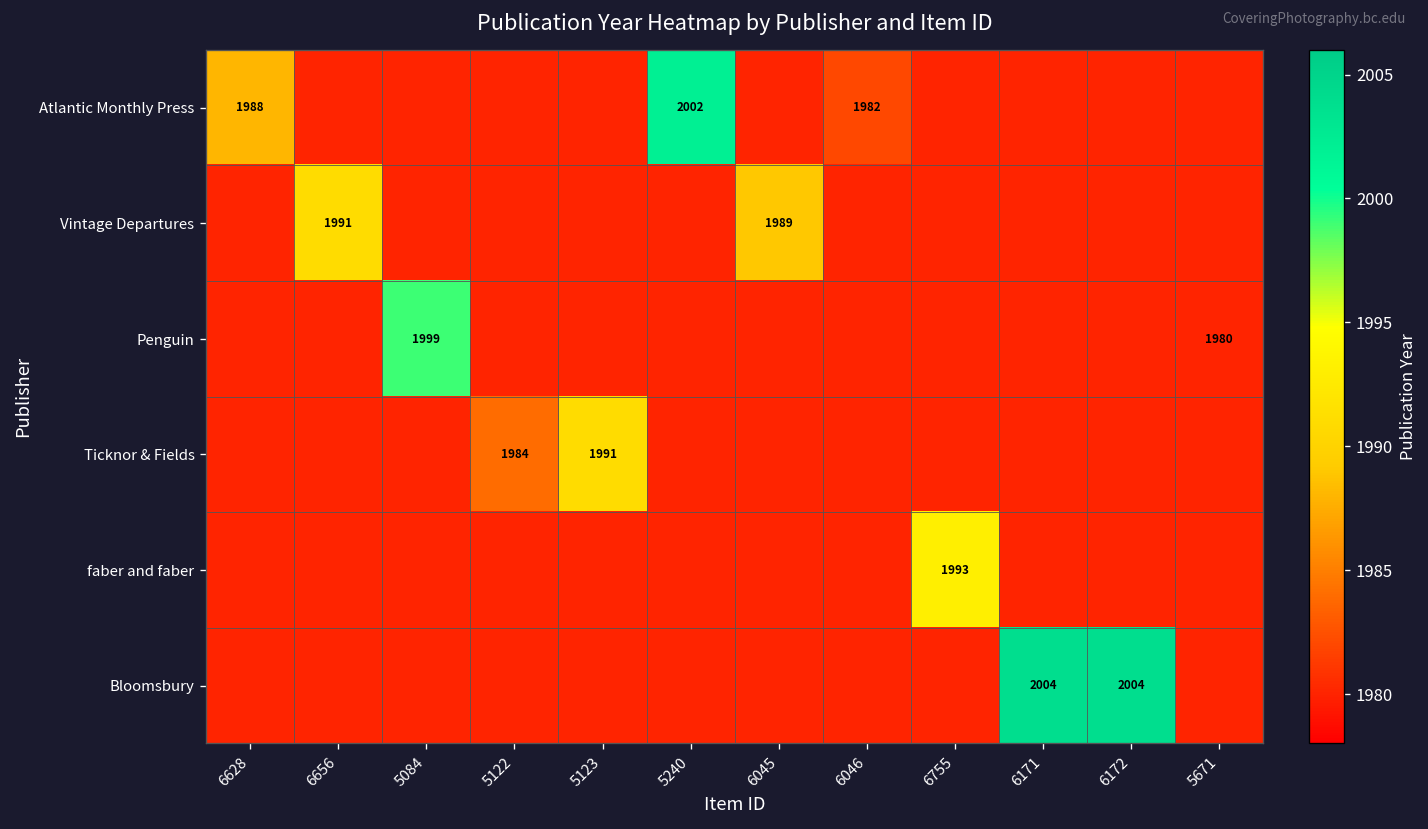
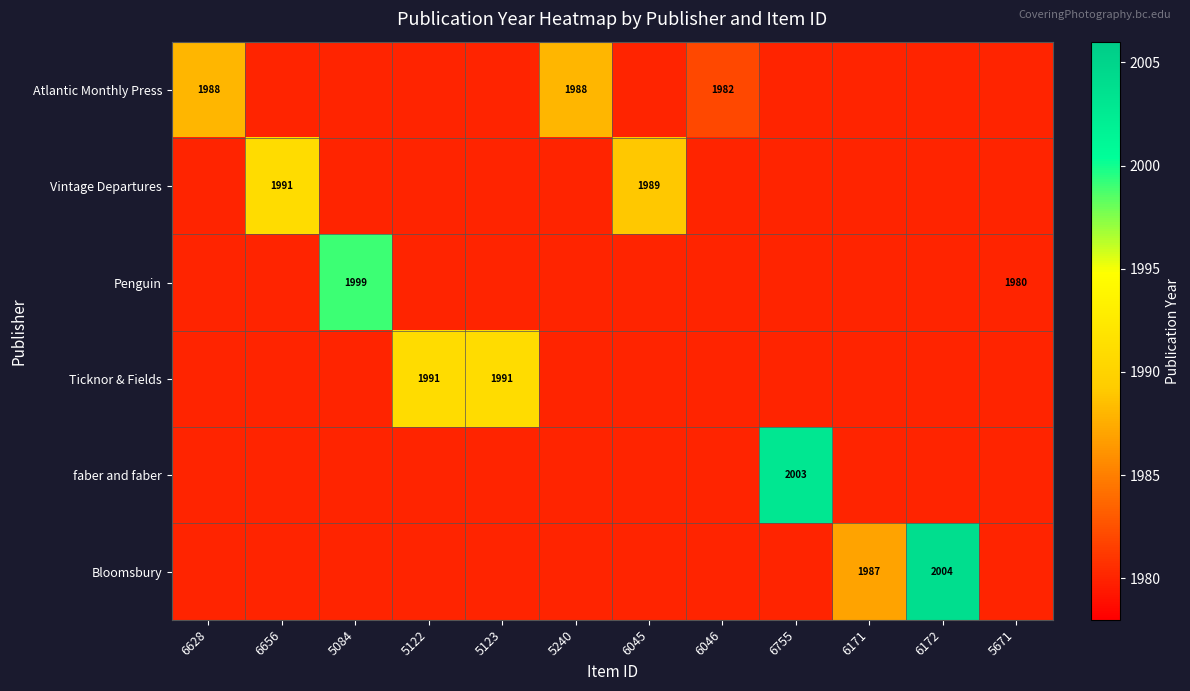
Atlantic Monthly Press, 5240: 2002 -> 1988
Ticknor & Fields, 5122: 1984 -> 1991
faber and faber, 6755: 1993 -> 2003
Bloomsbury, 6171: 2004 -> 1987
